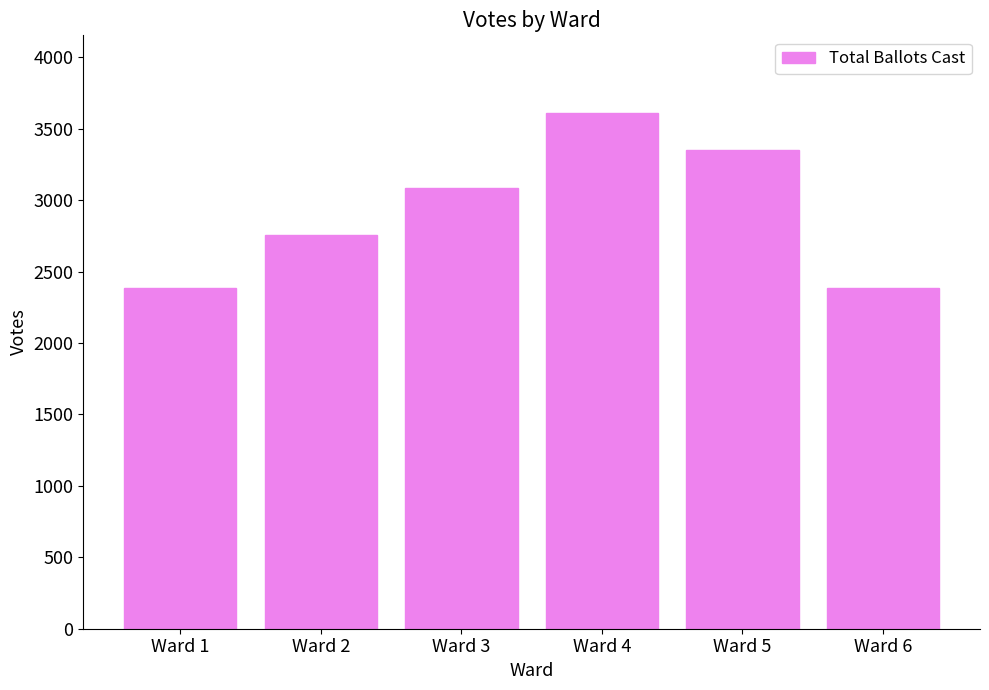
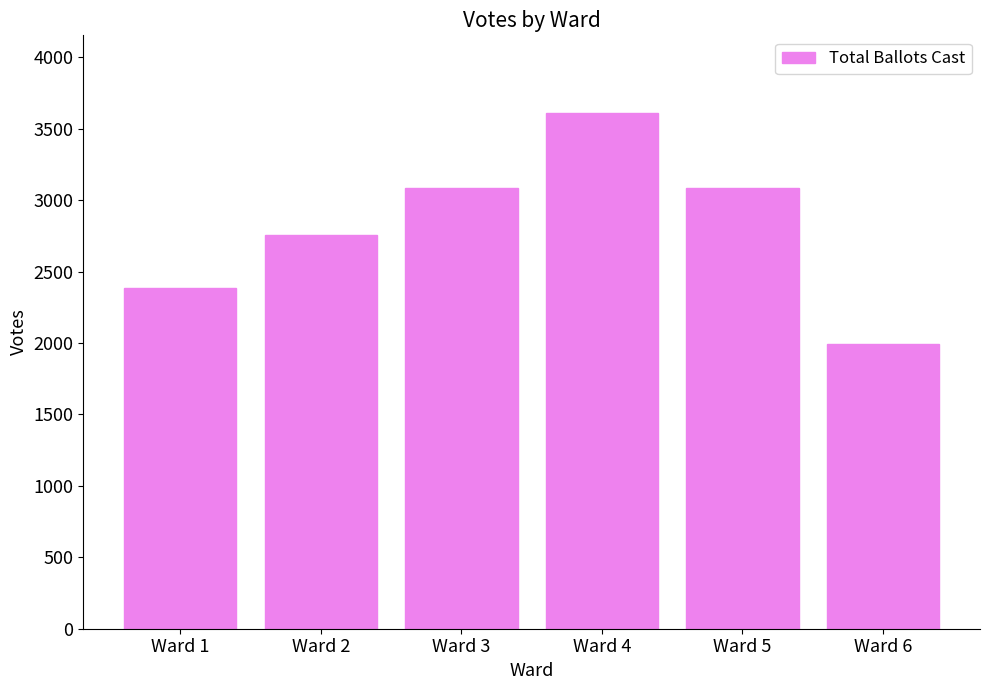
Ward 5: 3350 -> 3080
Ward 6: 2390 -> 1990
